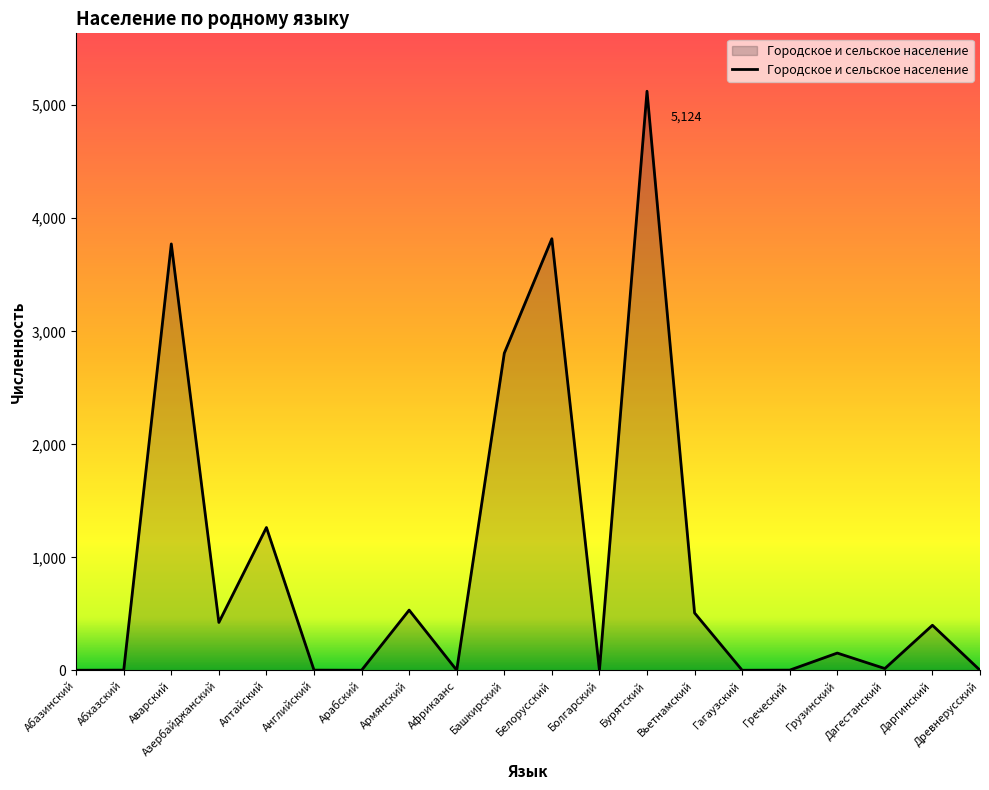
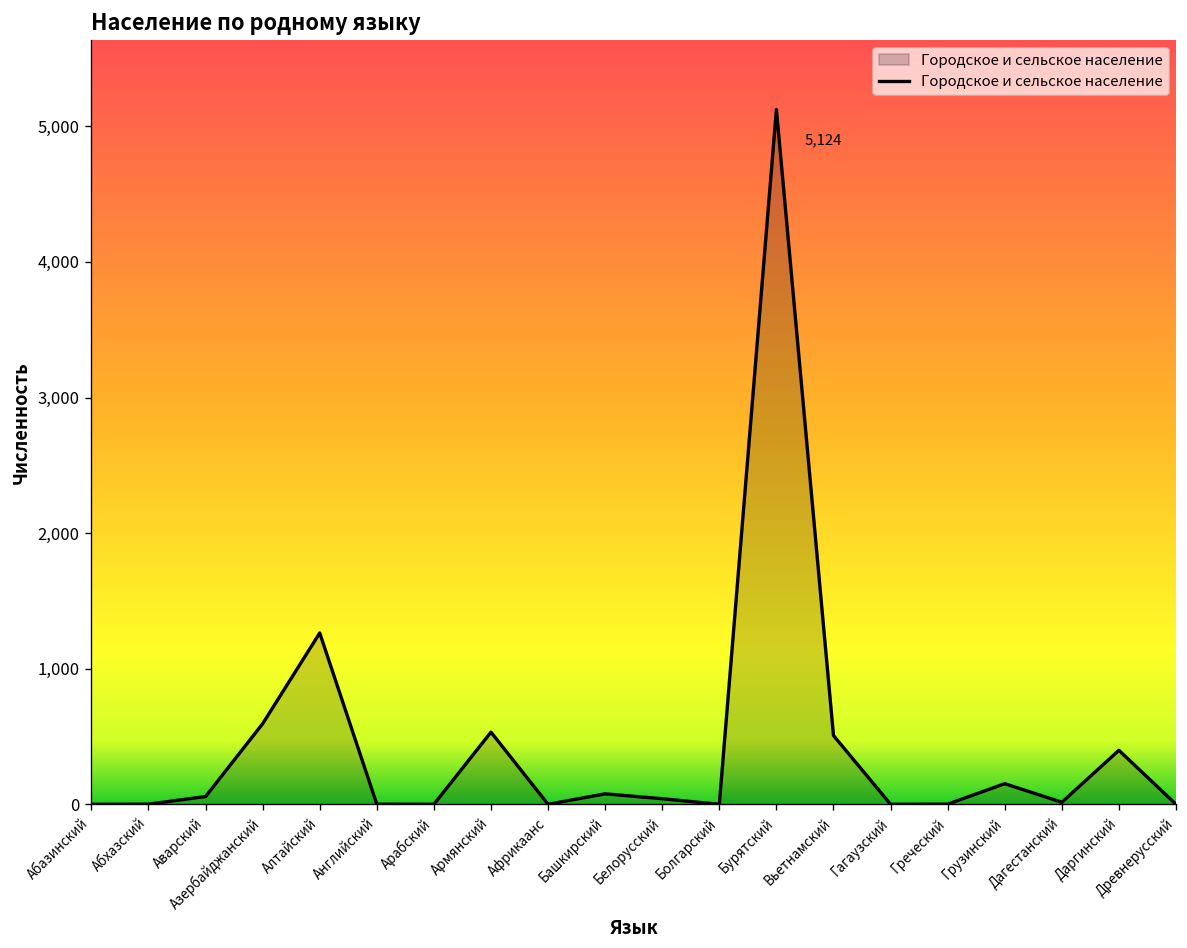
Аварский: 3,770 -> 60
Азербайджанский: 420 -> 600
Башкирский: 2,810 -> 80
Белорусский: 3,820 -> 40
